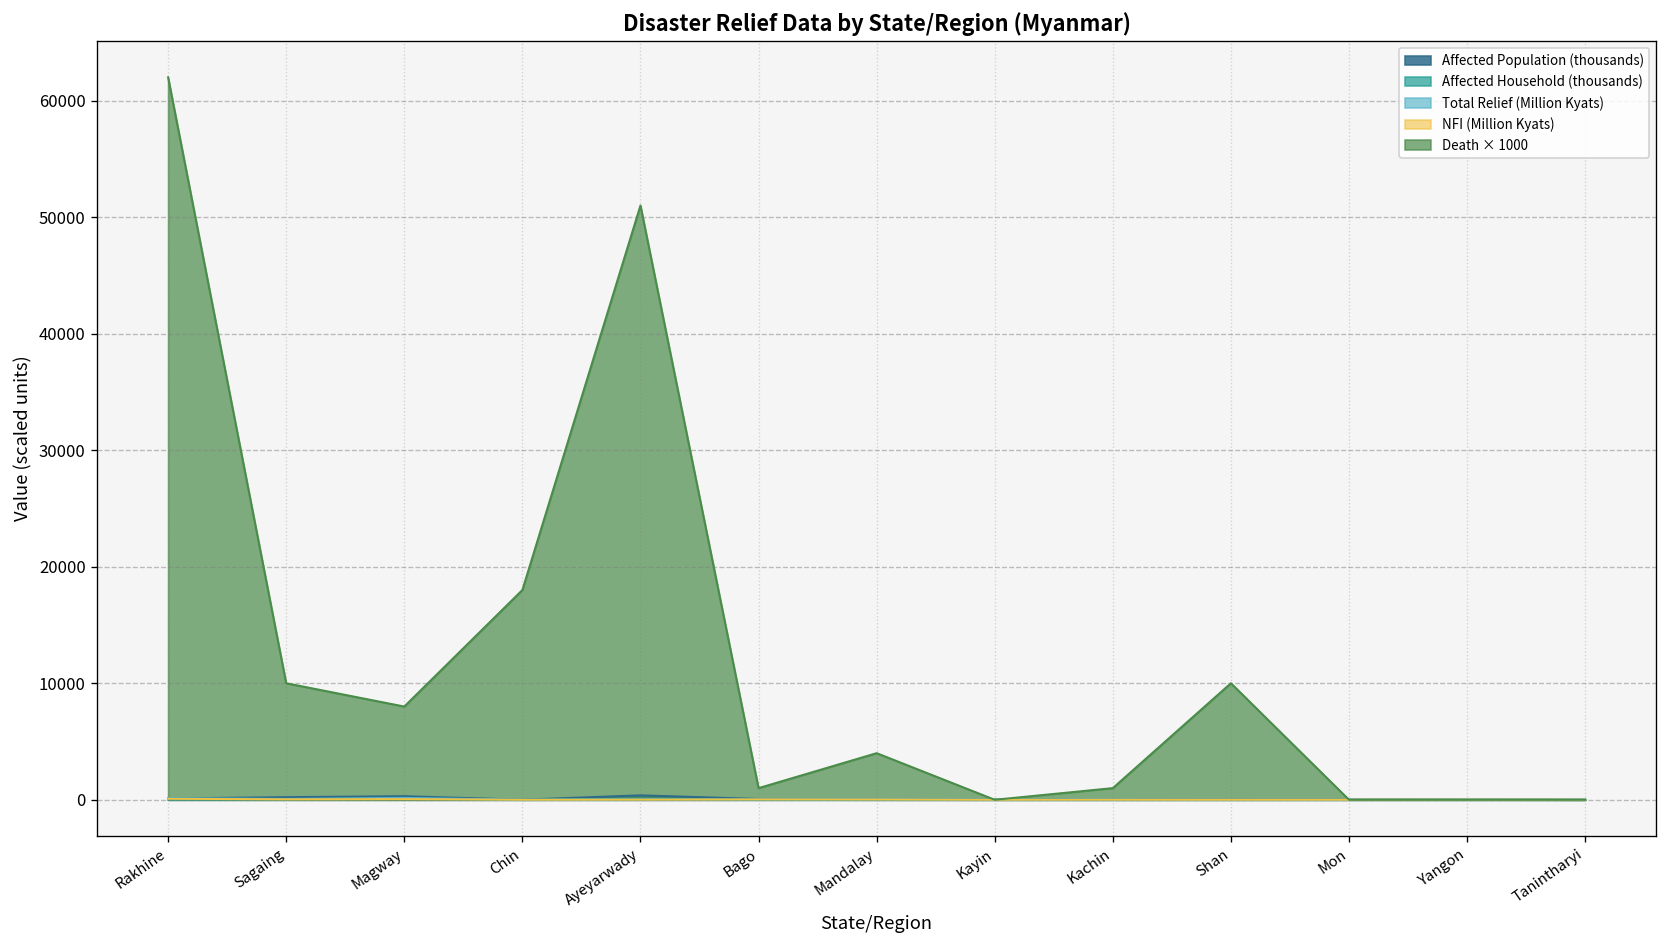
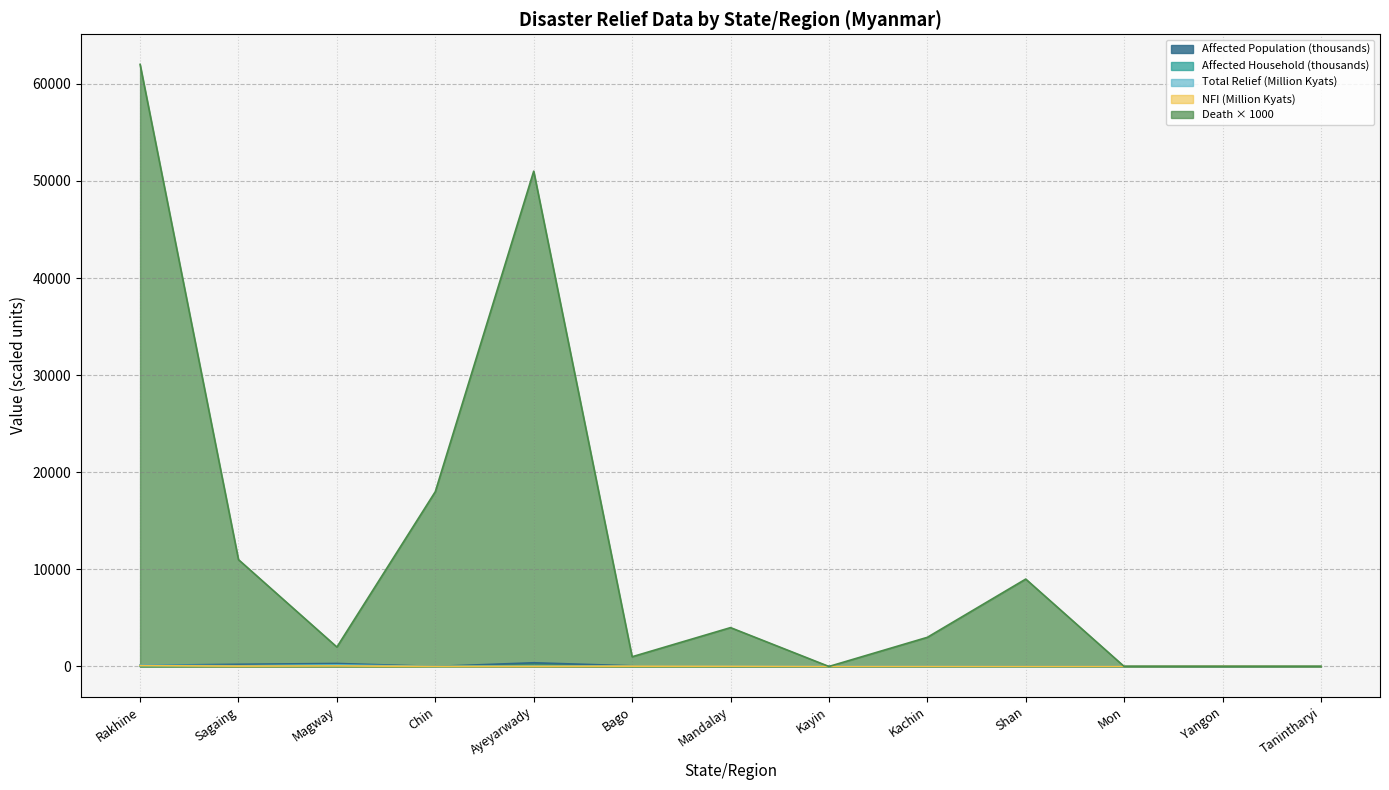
Death × 1000, Sagaing: 10000 -> 11000
Death × 1000, Magway: 8000 -> 2000
Death × 1000, Kachin: 1000 -> 3000
Death × 1000, Shan: 10000 -> 9000
